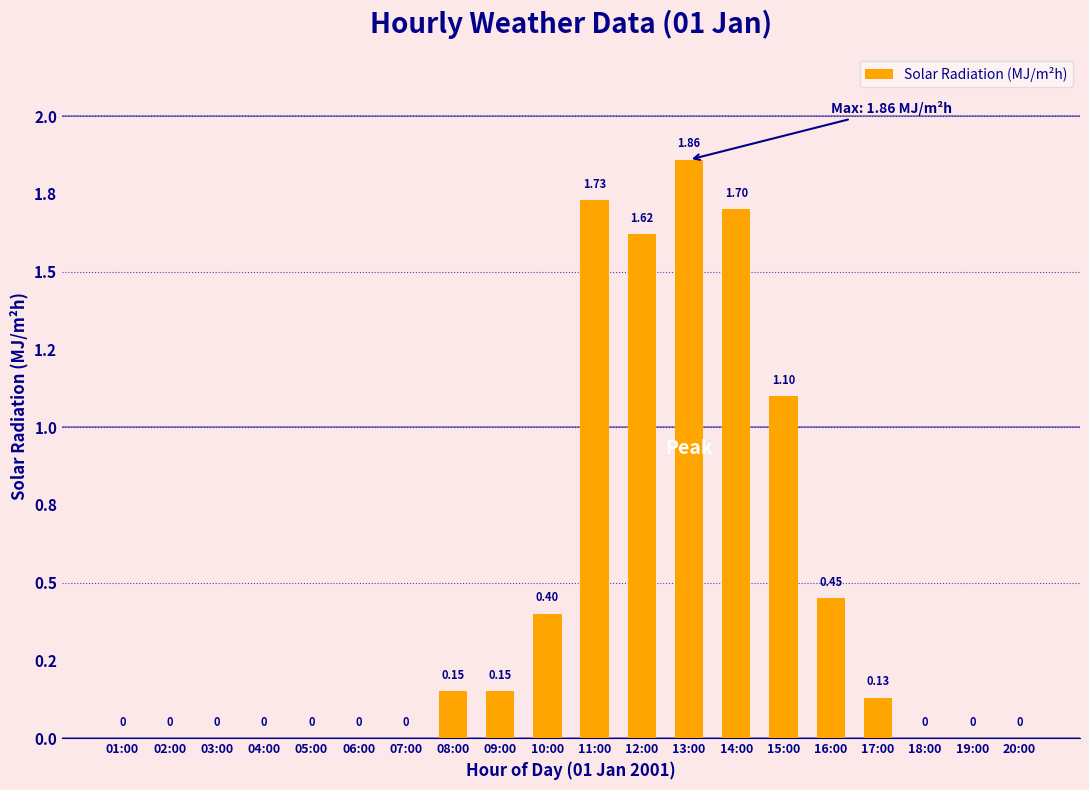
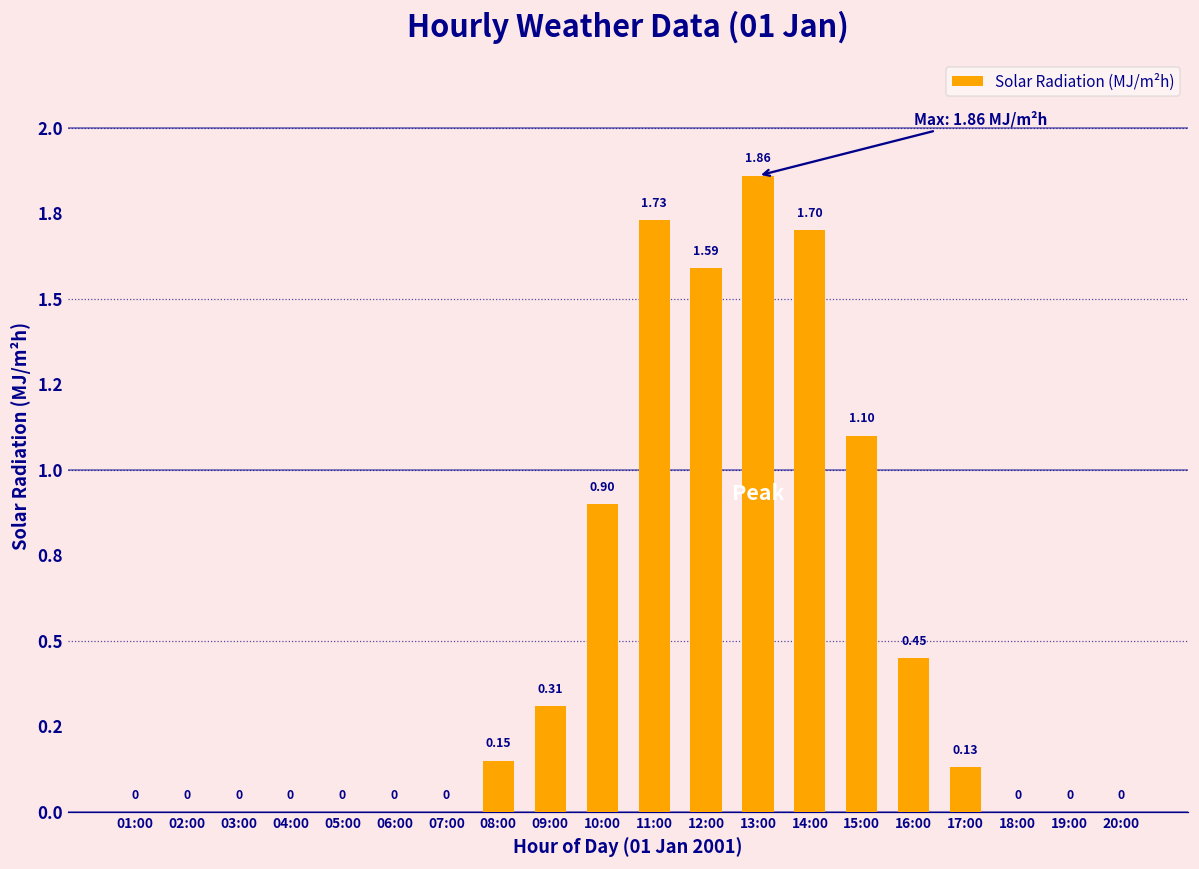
09:00: 0.15 -> 0.31
10:00: 0.40 -> 0.90
12:00: 1.62 -> 1.59
